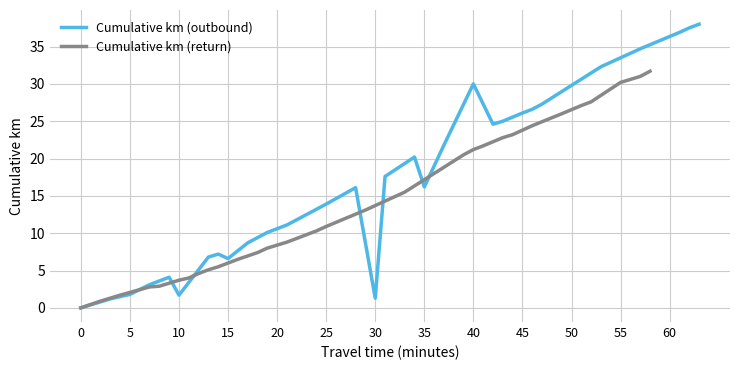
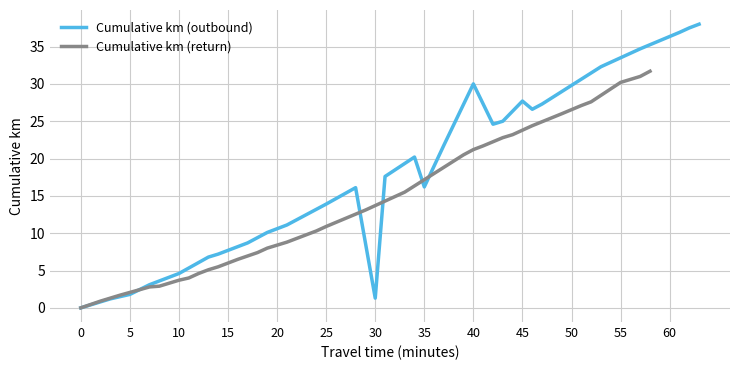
Cumulative km (outbound), 10: 2 -> 5
Cumulative km (outbound), 15: 7 -> 8
Cumulative km (outbound), 45: 26 -> 28
